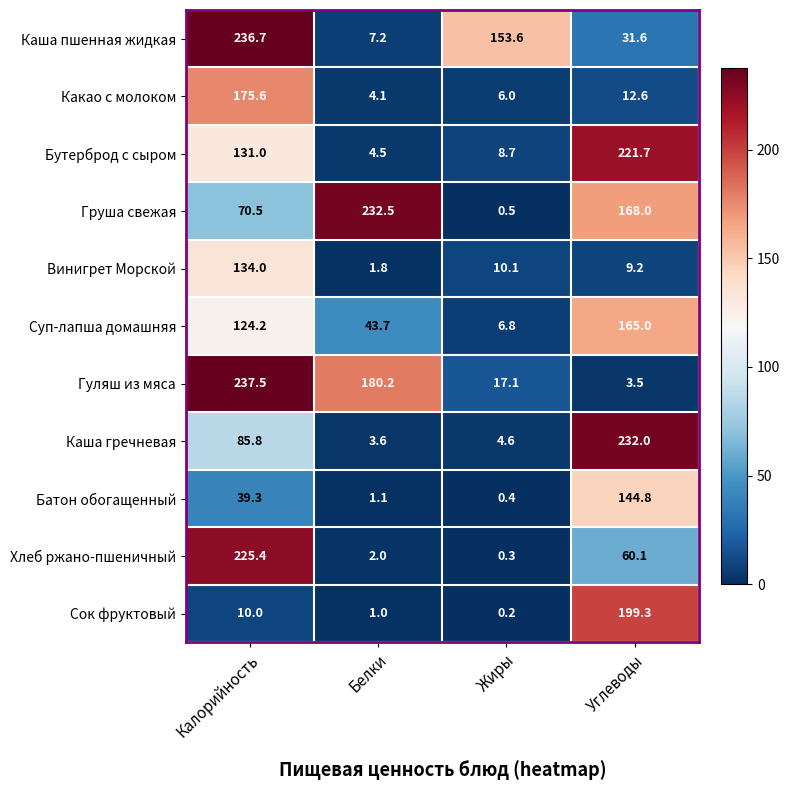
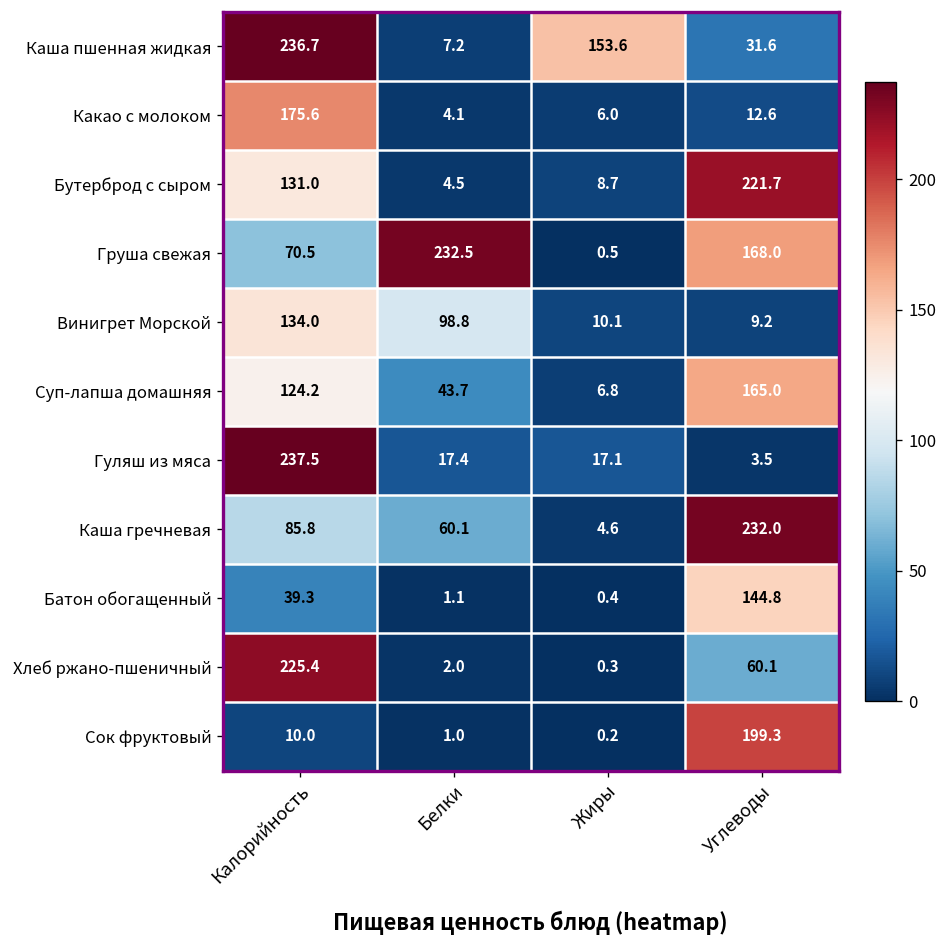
Винигрет Морской, Белки: 1.8 -> 98.8
Гуляш из мяса, Белки: 180.2 -> 17.4
Каша гречневая, Белки: 3.6 -> 60.1
